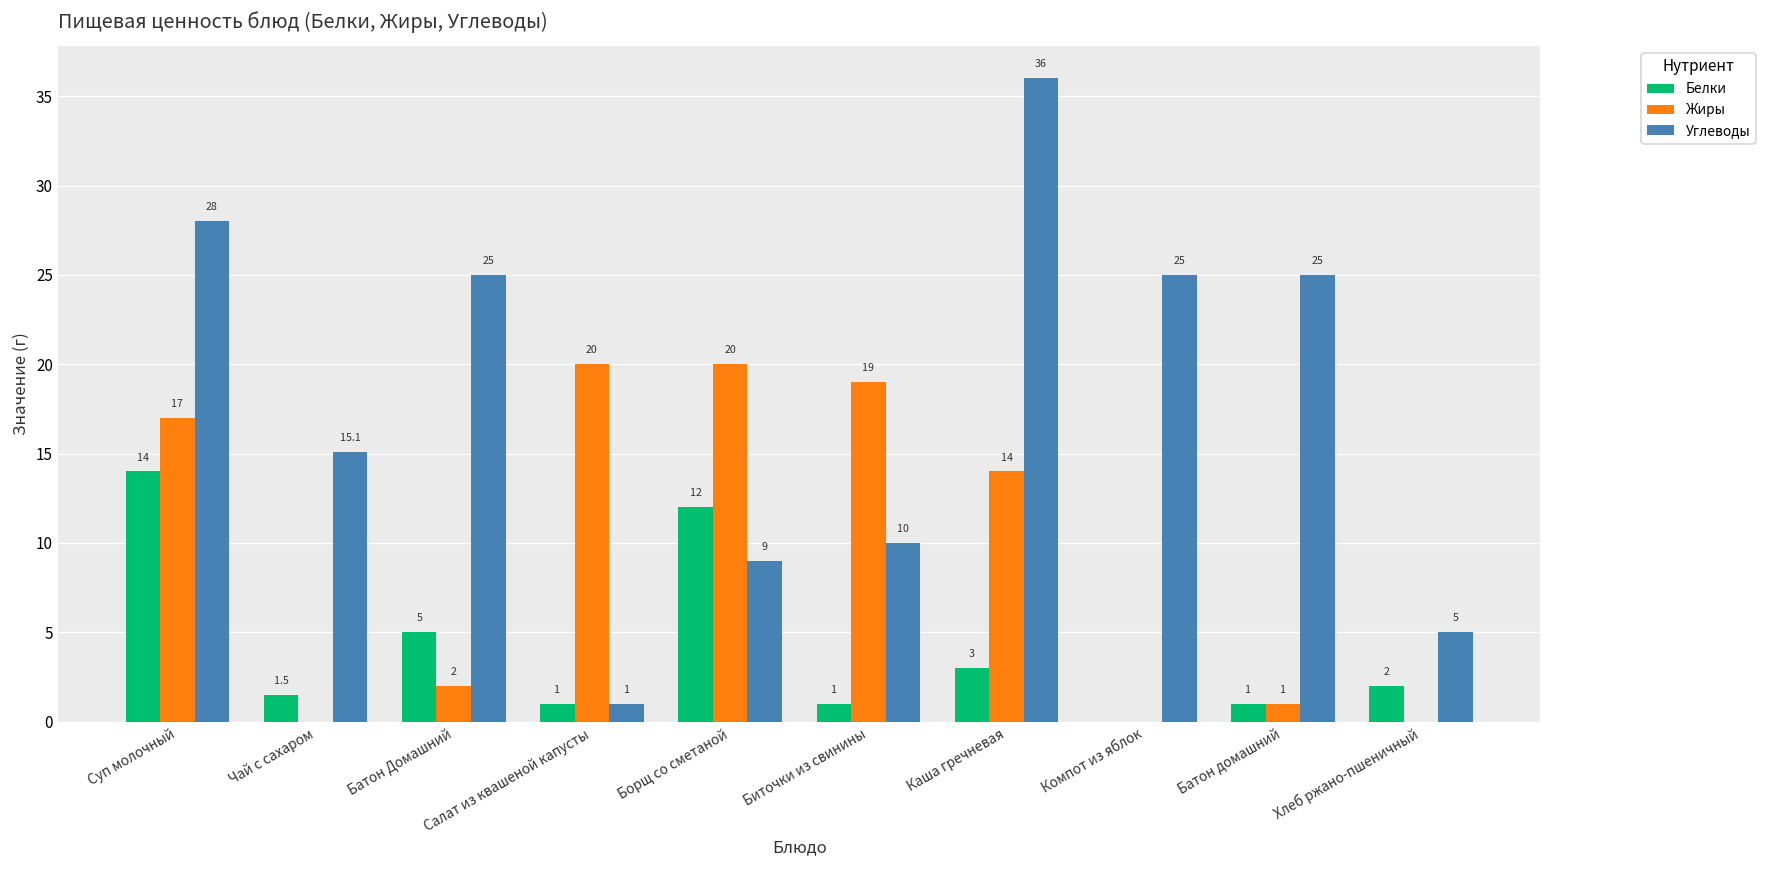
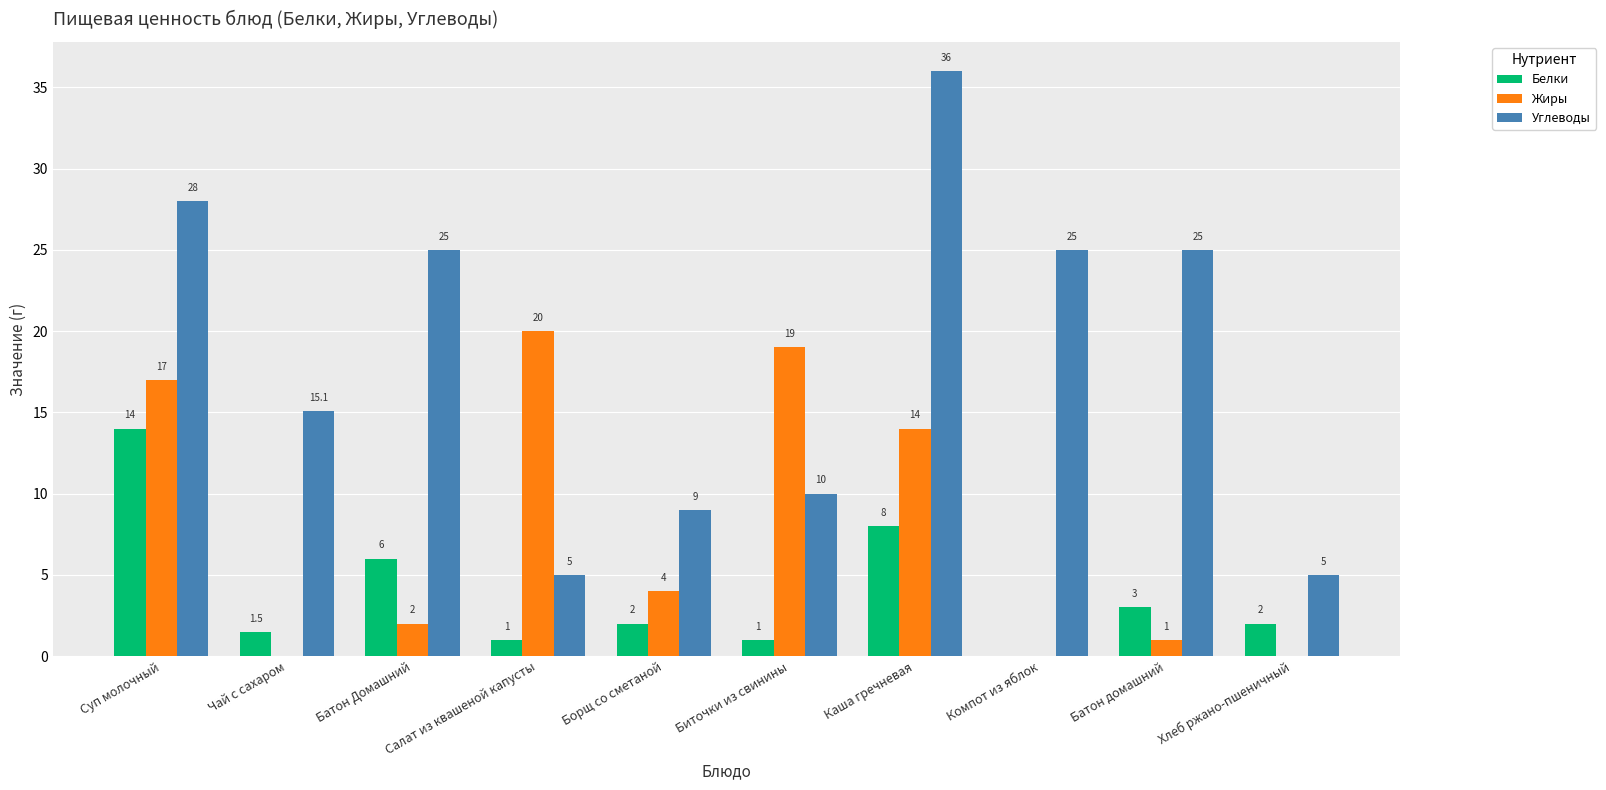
Белки, Батон Домашний: 5 -> 6
Углеводы, Салат из квашеной капусты: 1 -> 5
Белки, Борщ со сметаной: 12 -> 2
Жиры, Борщ со сметаной: 20 -> 4
Белки, Каша гречневая: 3 -> 8
Белки, Батон домашний: 1 -> 3
